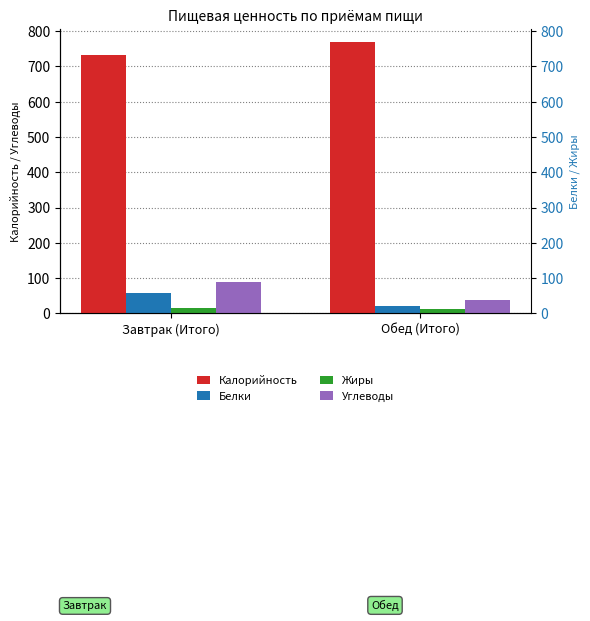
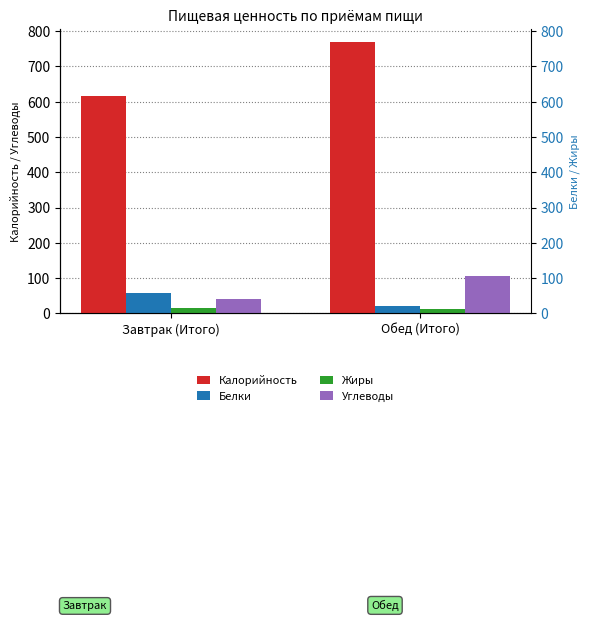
Калорийность, Завтрак (Итого): 730 -> 620
Углеводы, Завтрак (Итого): 90 -> 40
Углеводы, Обед (Итого): 40 -> 110
